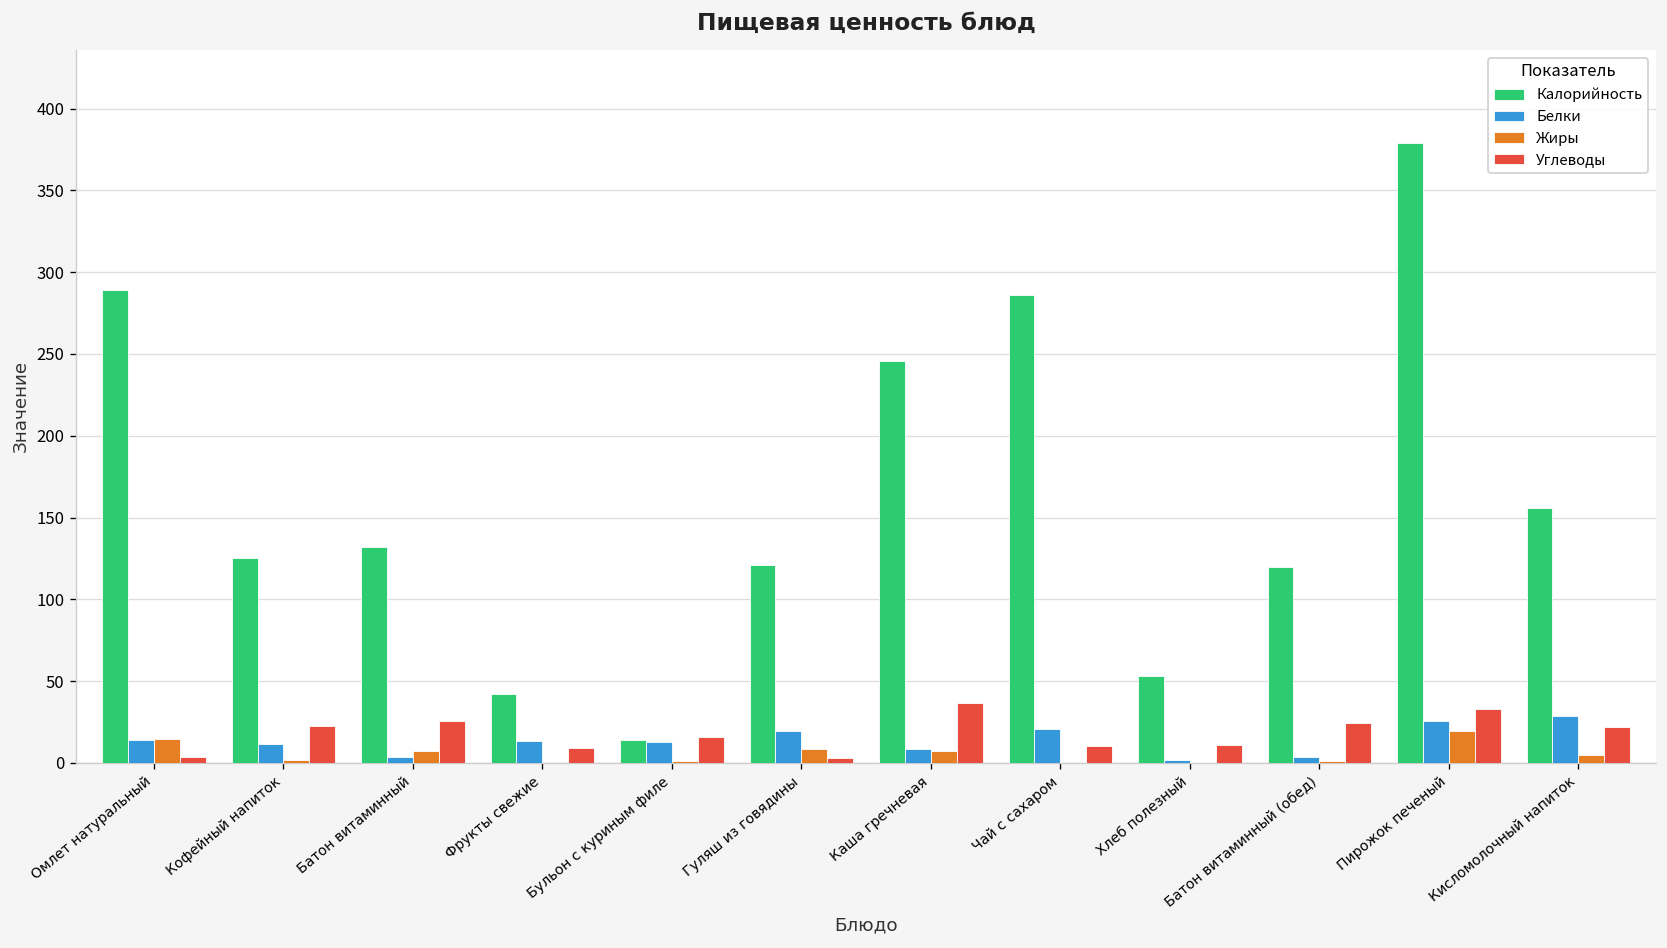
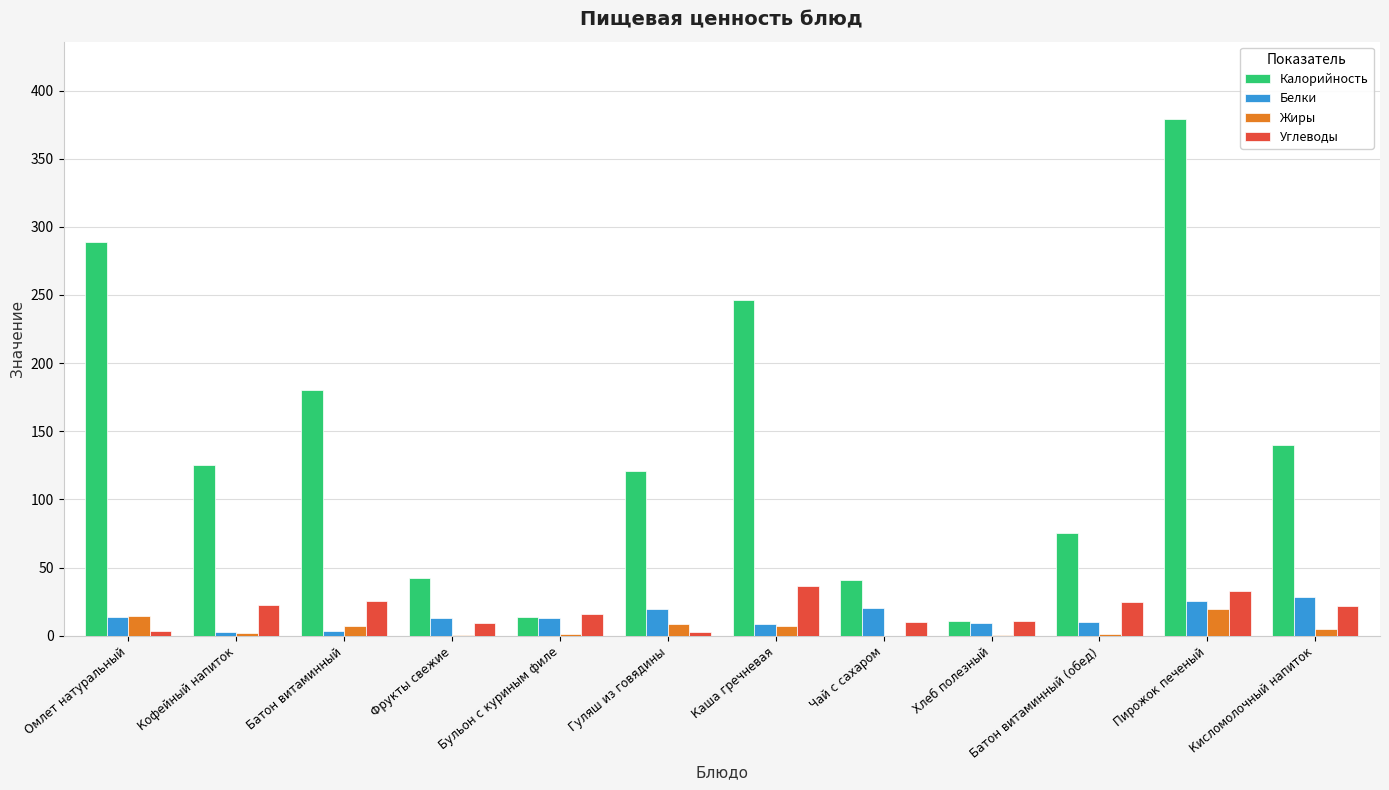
Белки, Кофейный напиток: 11 -> 3
Калорийность, Батон витаминный: 132 -> 180
Калорийность, Чай с сахаром: 286 -> 41
Калорийность, Хлеб полезный: 53 -> 11
Белки, Хлеб полезный: 2 -> 9
Калорийность, Батон витаминный (обед): 120 -> 75
Белки, Батон витаминный (обед): 3 -> 10
Калорийность, Кисломолочный напиток: 156 -> 140
